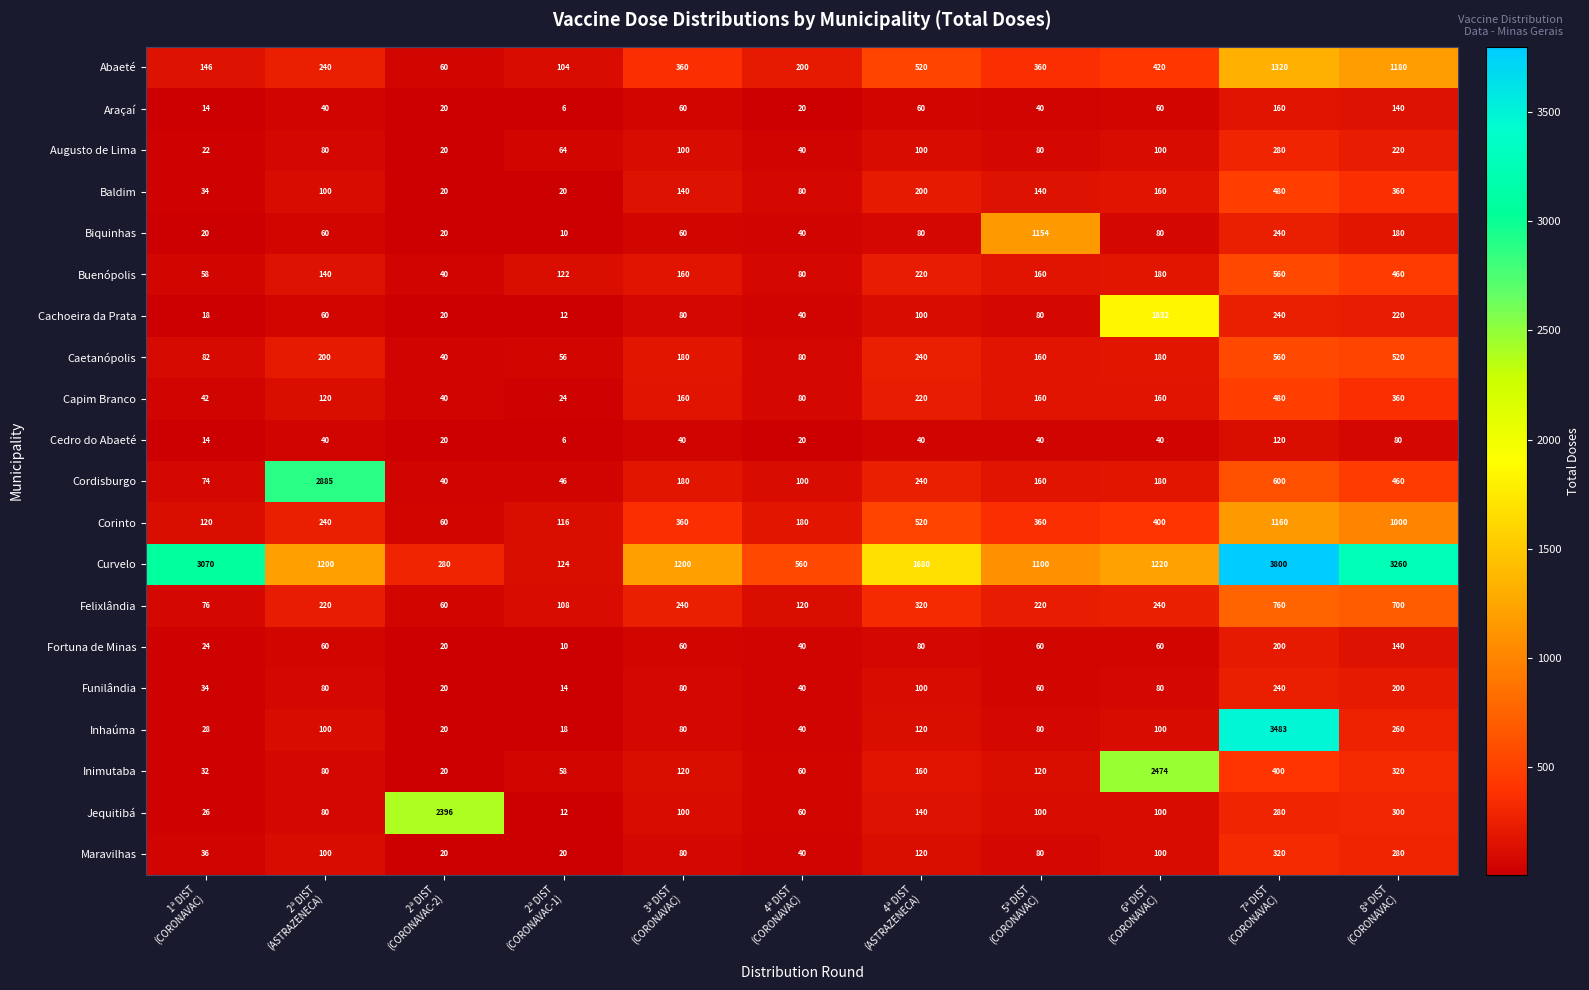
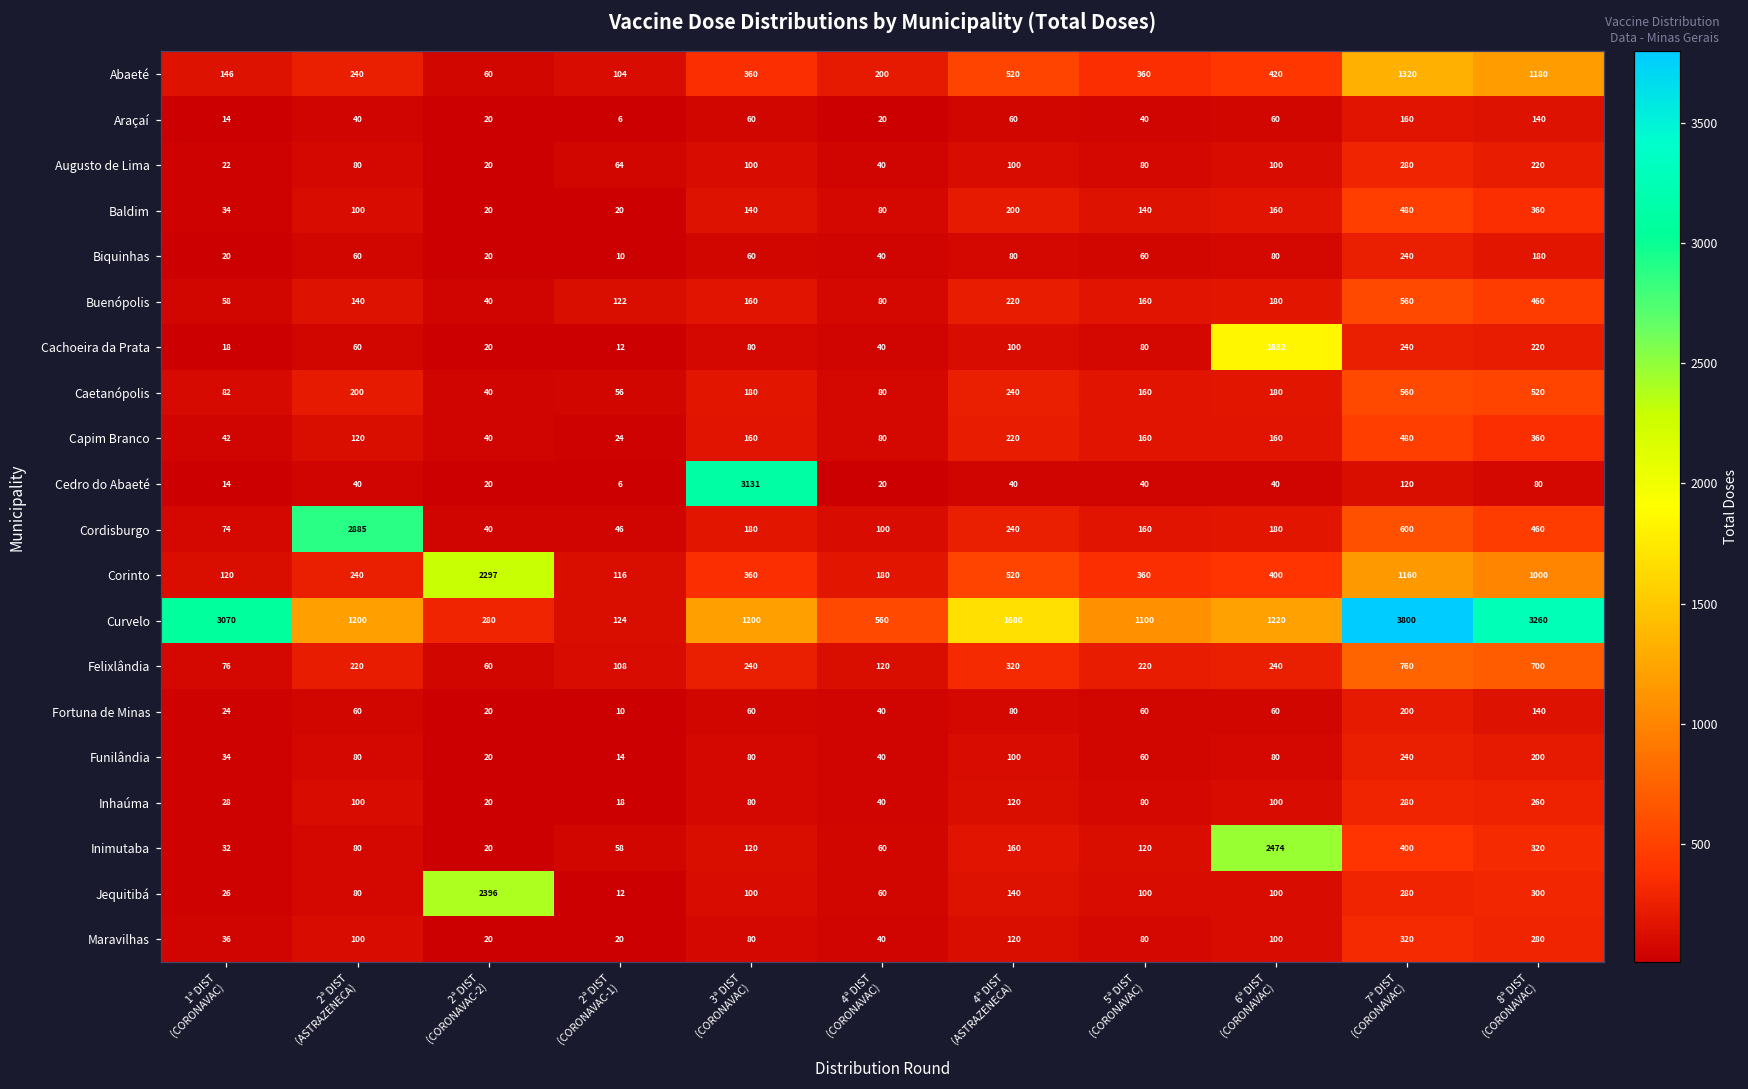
Biquinhas, 5ª DIST (CORONAVAC): 1154 -> 60
Cedro do Abaeté, 3ª DIST (CORONAVAC): 40 -> 3131
Corinto, 2ª DIST (CORONAVAC-2): 60 -> 2297
Inhaúma, 7ª DIST (CORONAVAC): 3483 -> 280
